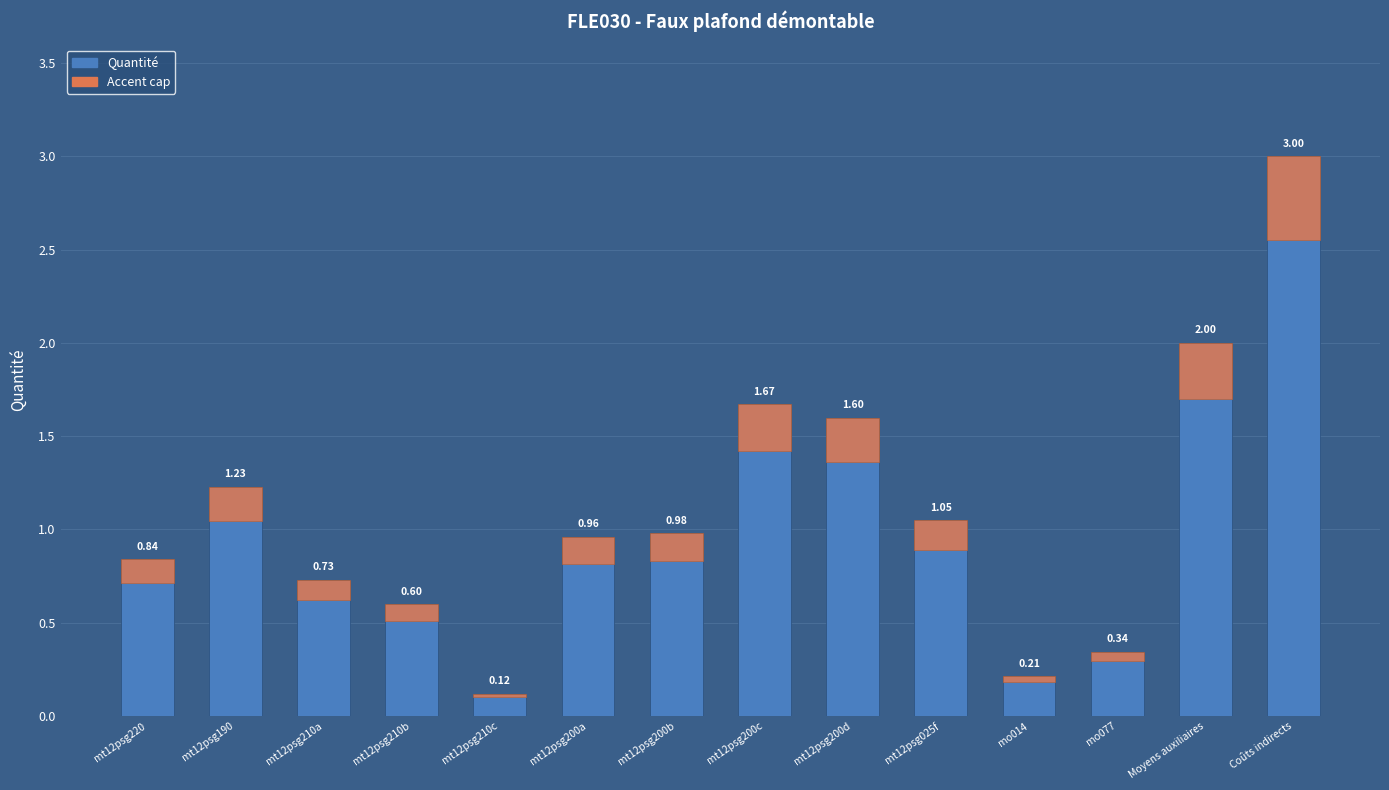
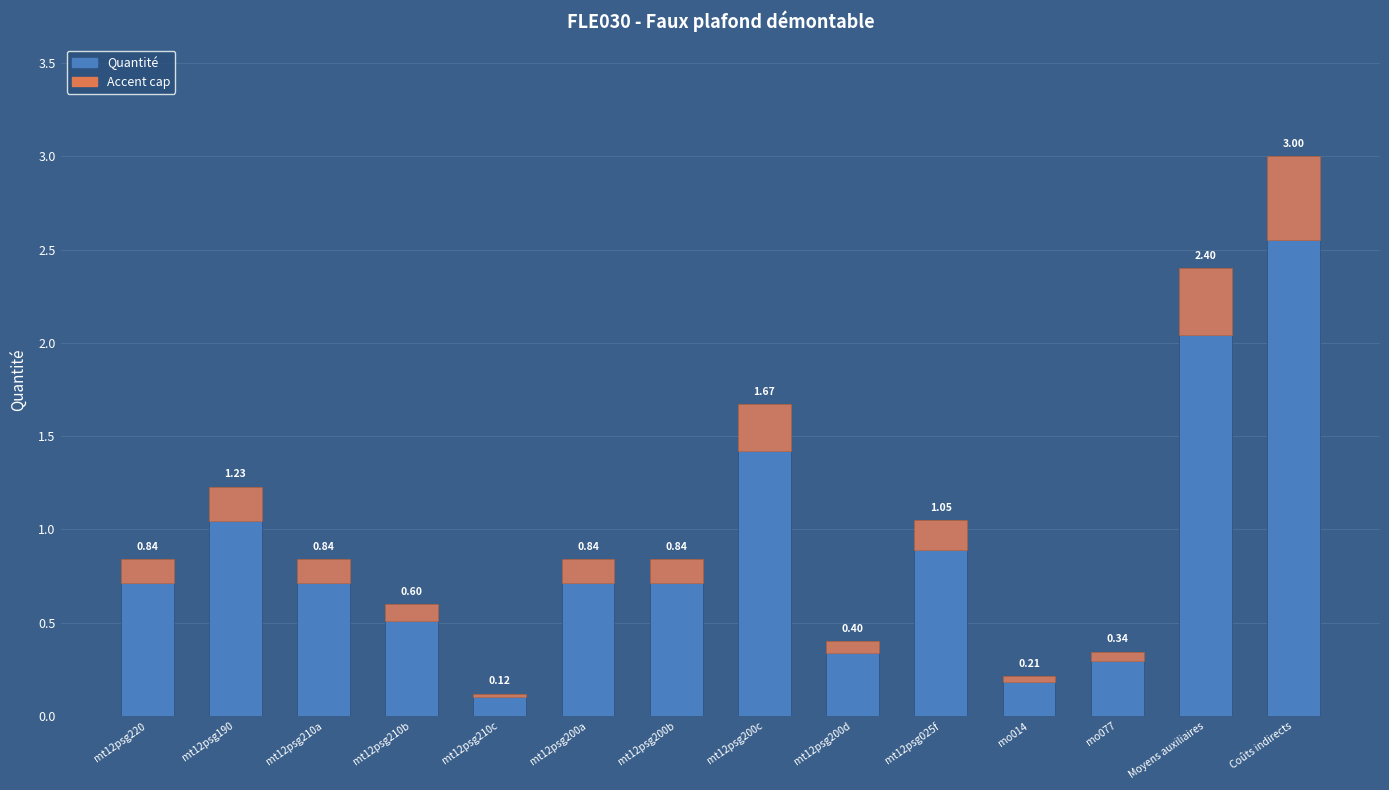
mt12psg210a: 0.73 -> 0.84
mt12psg200a: 0.96 -> 0.84
mt12psg200b: 0.98 -> 0.84
mt12psg200d: 1.60 -> 0.40
Moyens auxiliaires: 2.00 -> 2.40
